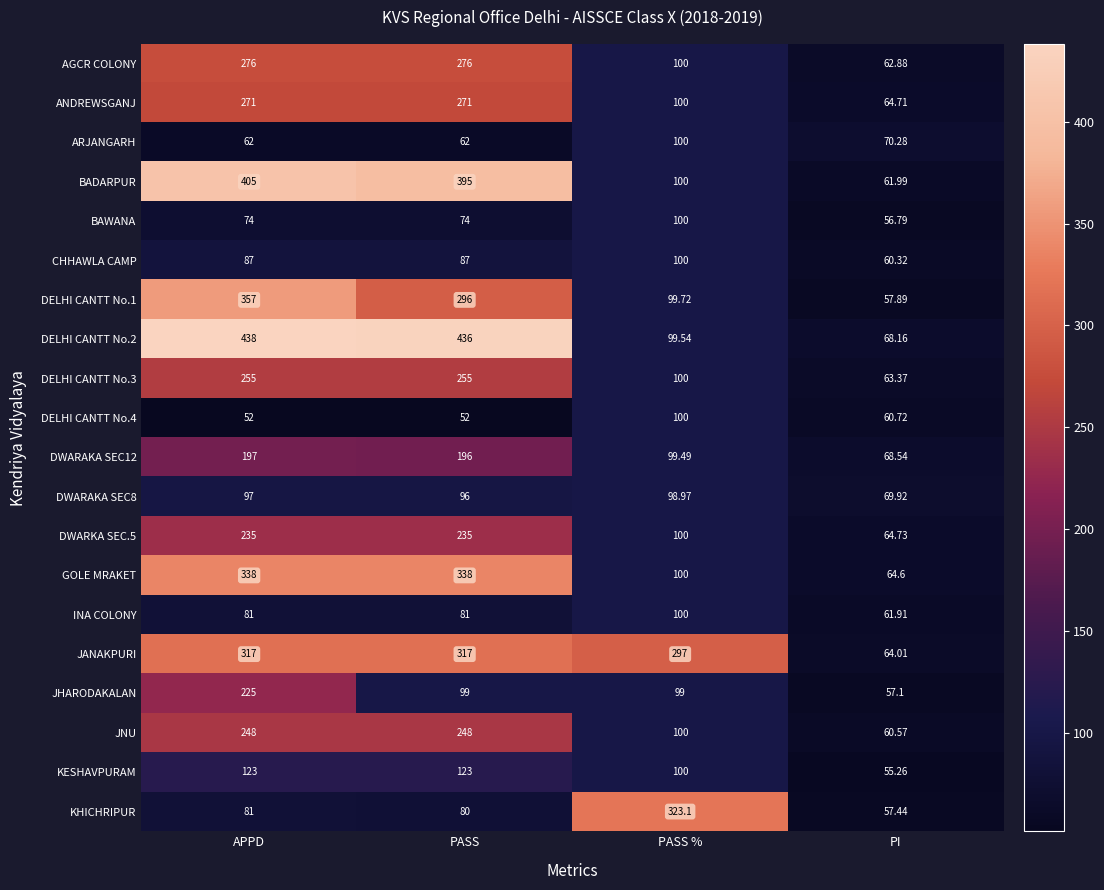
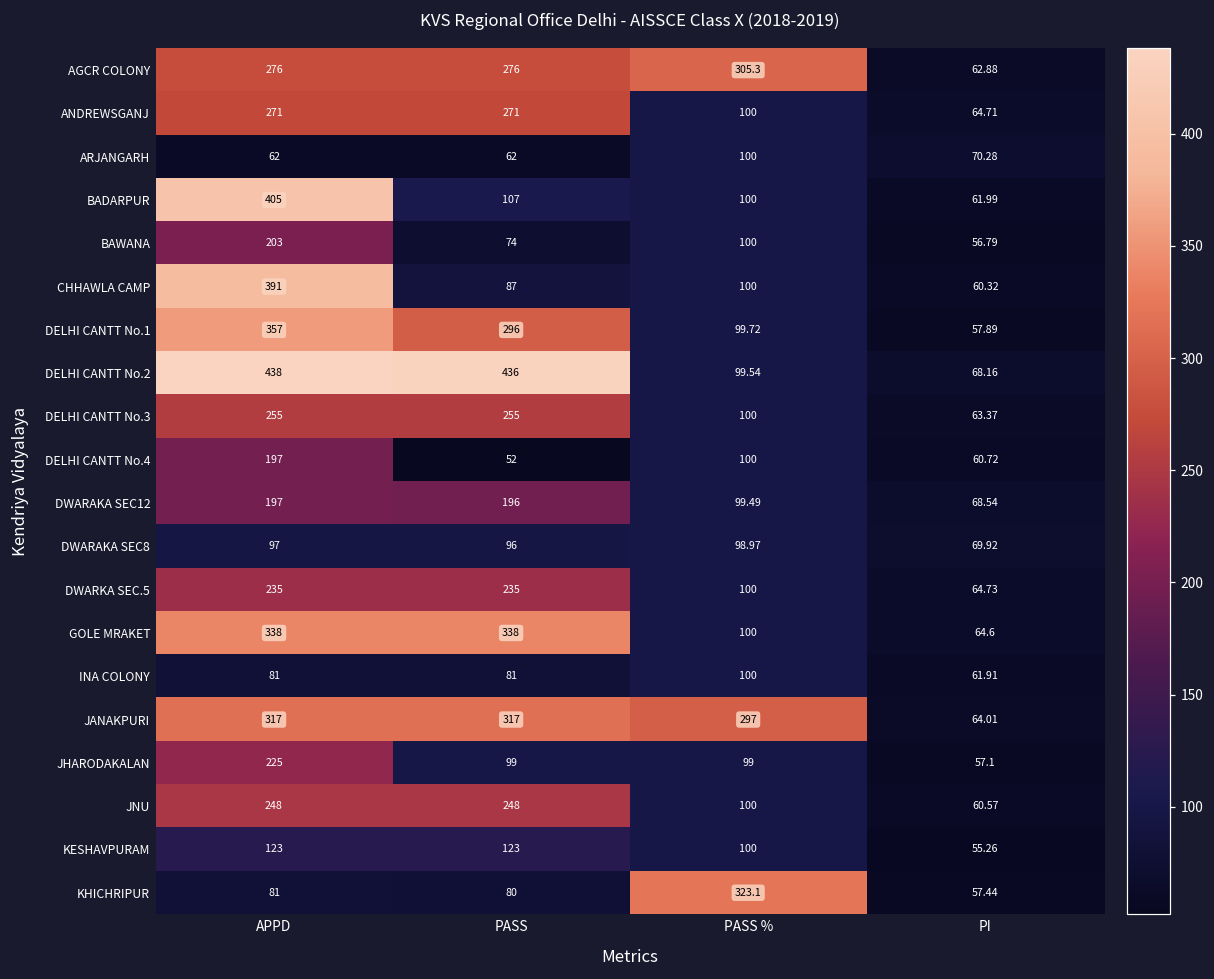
AGCR COLONY, PASS %: 100 -> 305.3
BADARPUR, PASS: 395 -> 107
BAWANA, APPD: 74 -> 203
CHHAWLA CAMP, APPD: 87 -> 391
DELHI CANTT No.4, APPD: 52 -> 197
